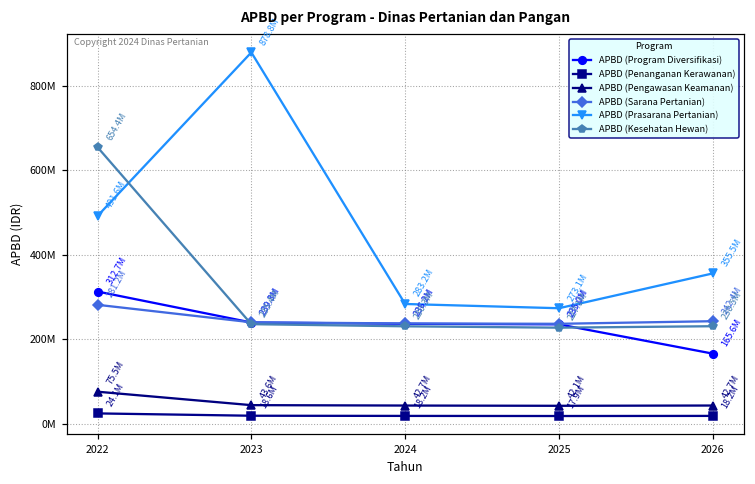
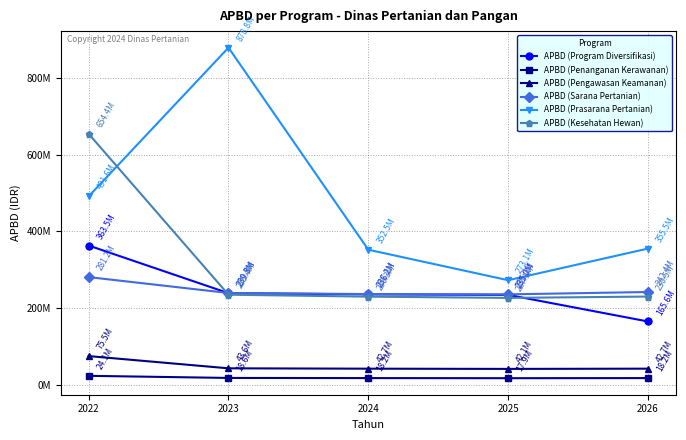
APBD (Program Diversifikasi), 2022: 312.7M -> 363.5M
APBD (Prasarana Pertanian), 2024: 283.2M -> 352.5M
